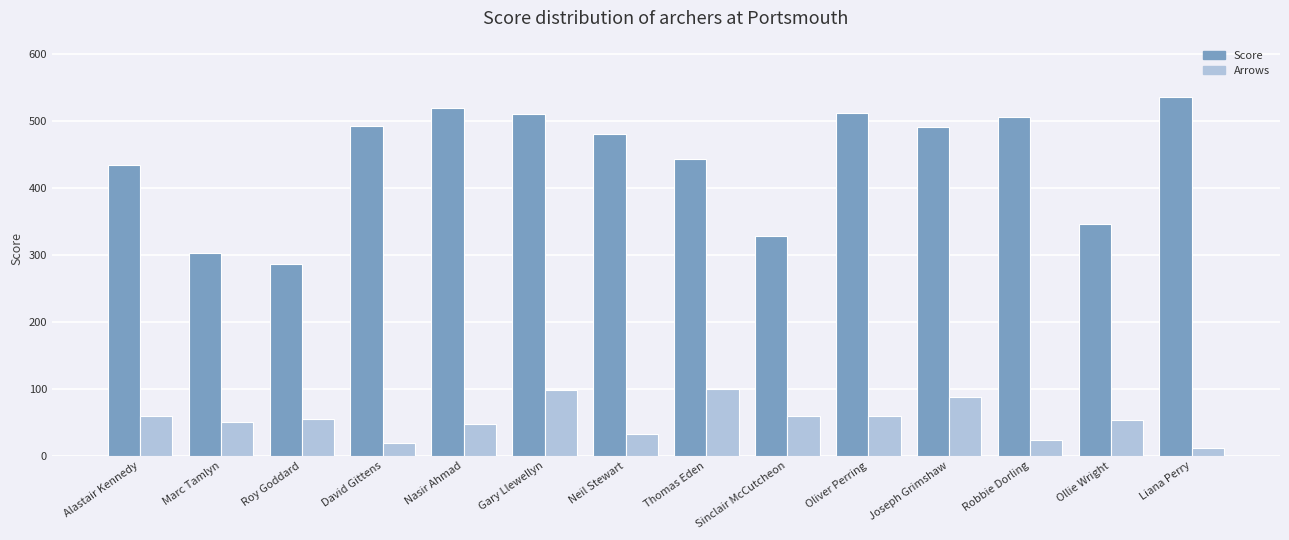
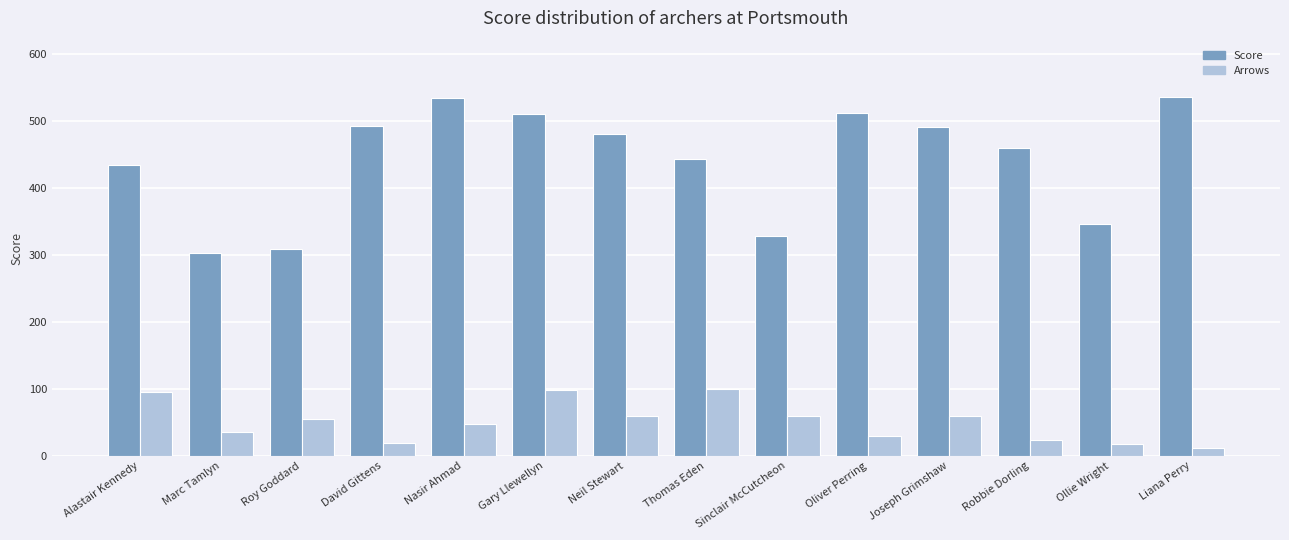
Arrows, Alastair Kennedy: 60 -> 100
Arrows, Marc Tamlyn: 50 -> 40
Score, Roy Goddard: 290 -> 310
Score, Nasir Ahmad: 520 -> 530
Arrows, Neil Stewart: 30 -> 60
Arrows, Oliver Perring: 60 -> 30
Arrows, Joseph Grimshaw: 90 -> 60
Score, Robbie Dorling: 510 -> 460
Arrows, Ollie Wright: 50 -> 20
